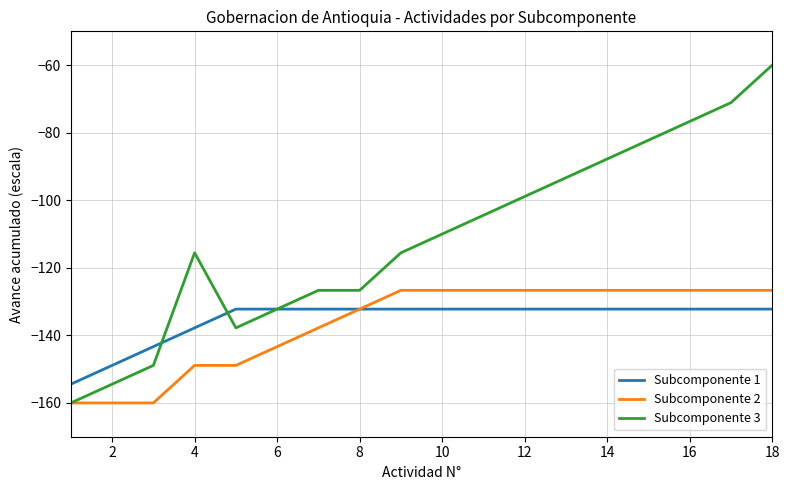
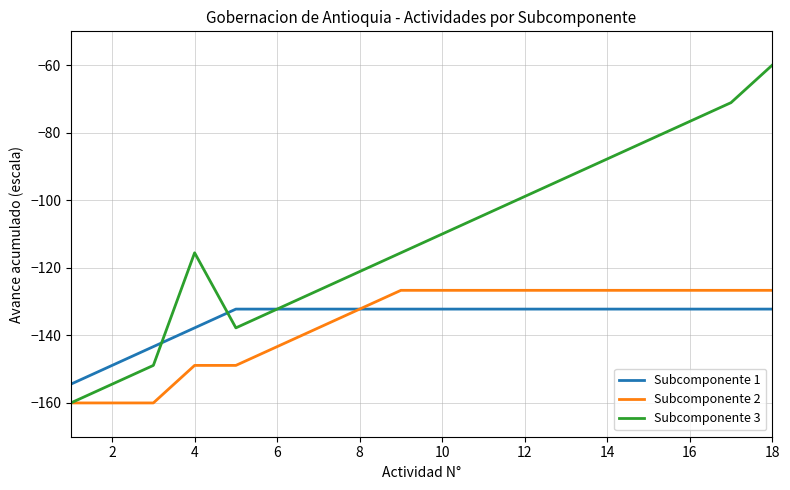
Subcomponente 3, 8: -127 -> -121
